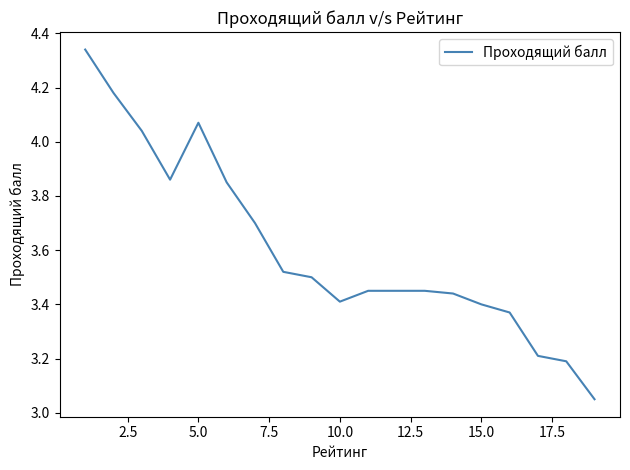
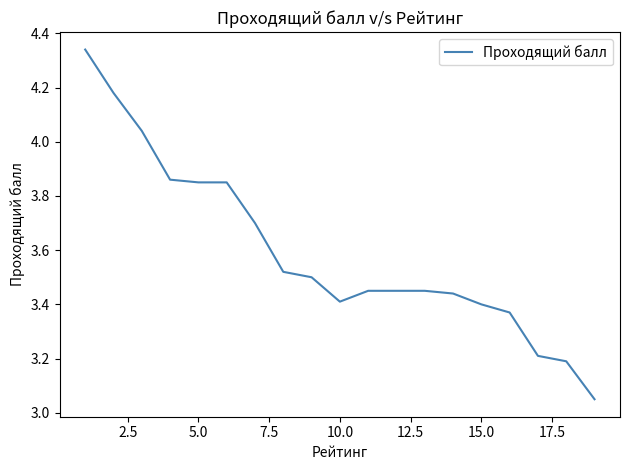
5.0: 4.07 -> 3.85
